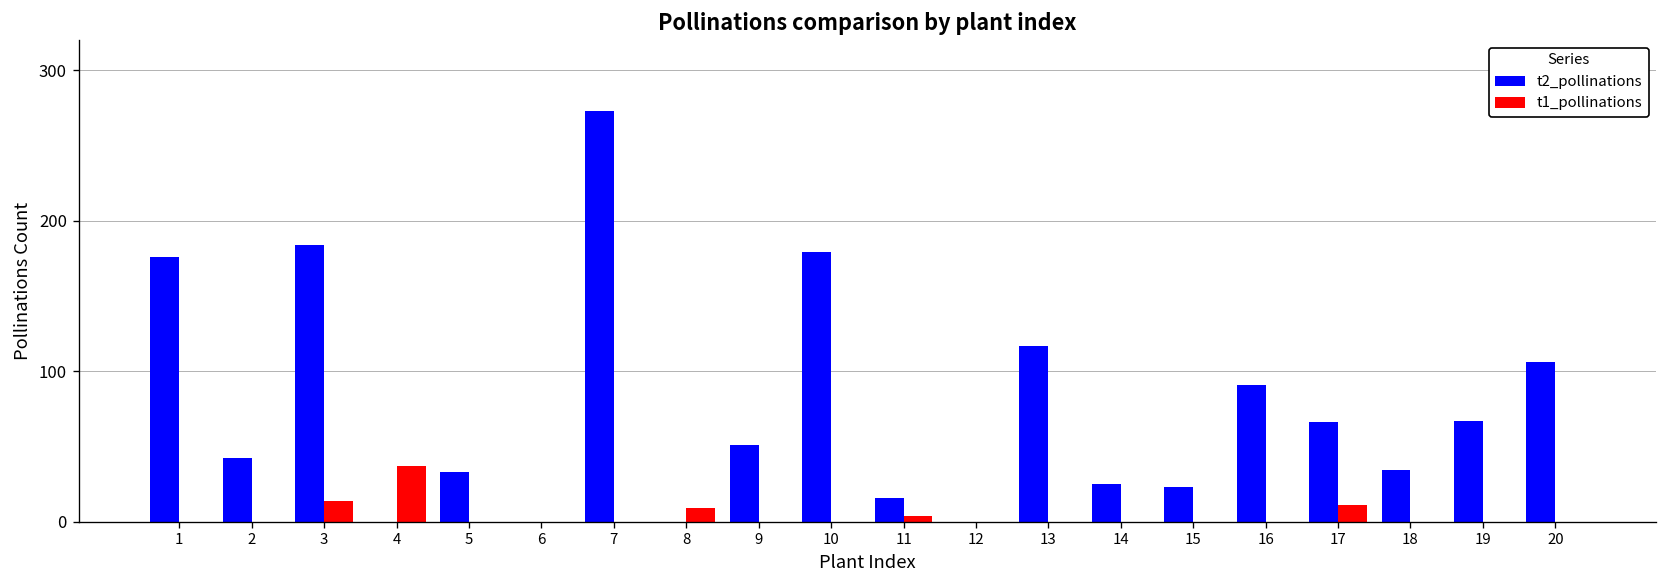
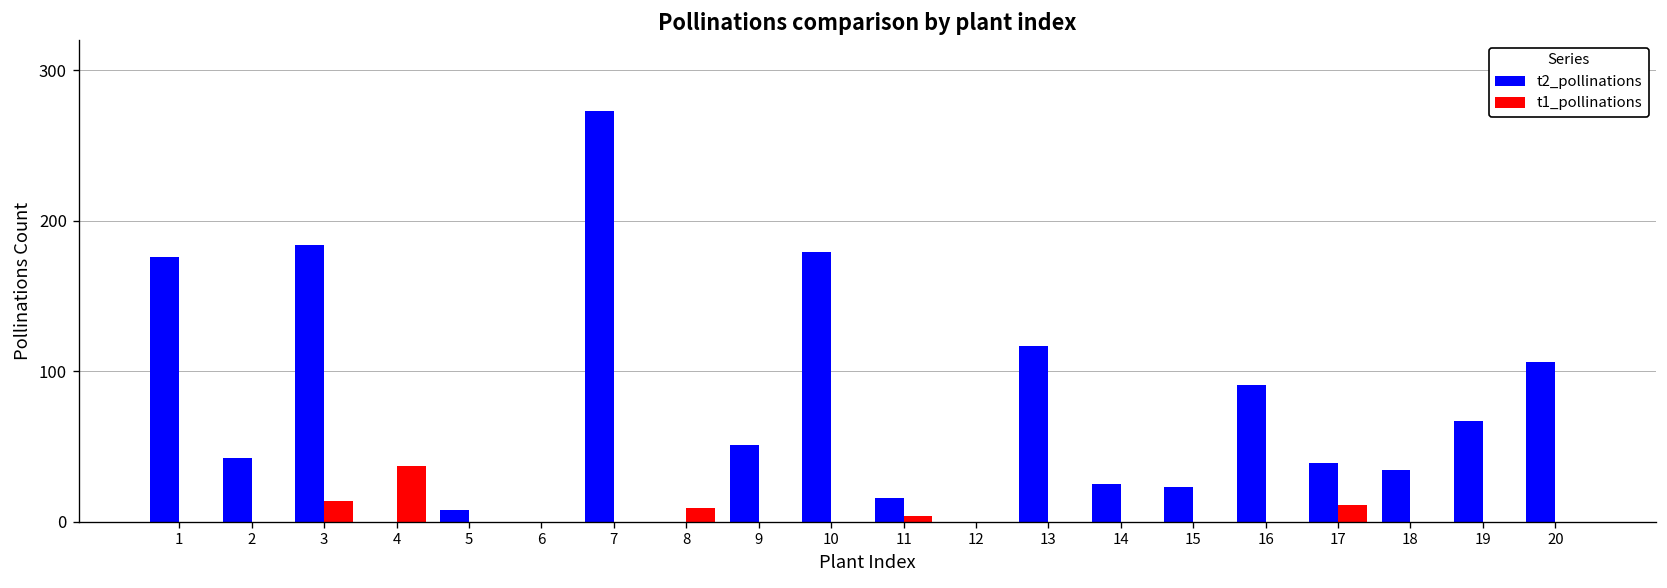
t2_pollinations, 5: 33 -> 8
t2_pollinations, 17: 66 -> 39
